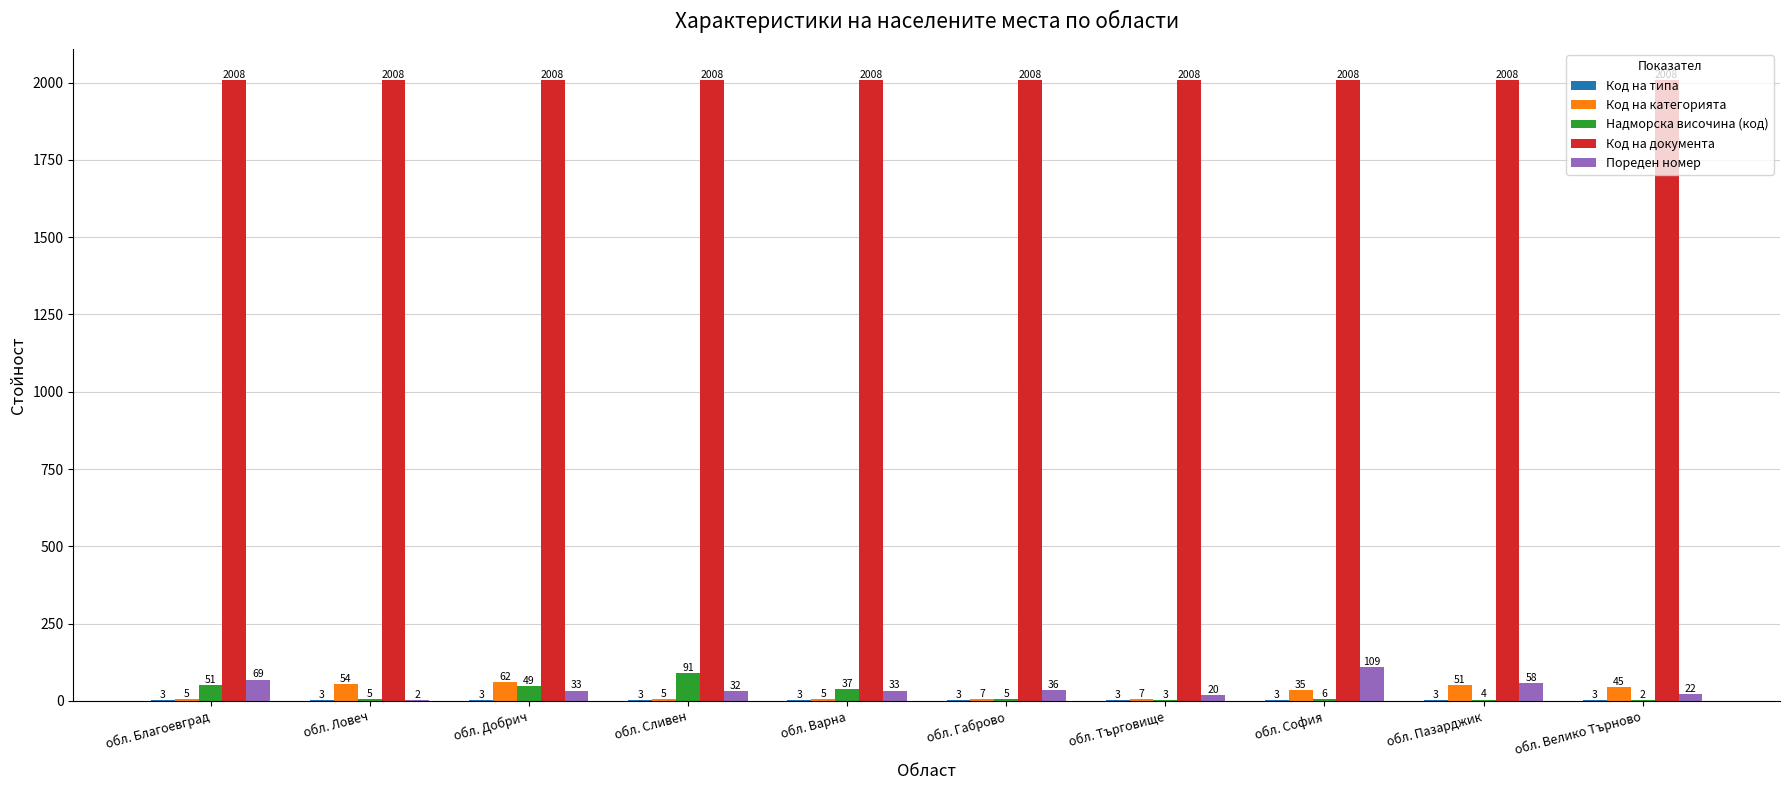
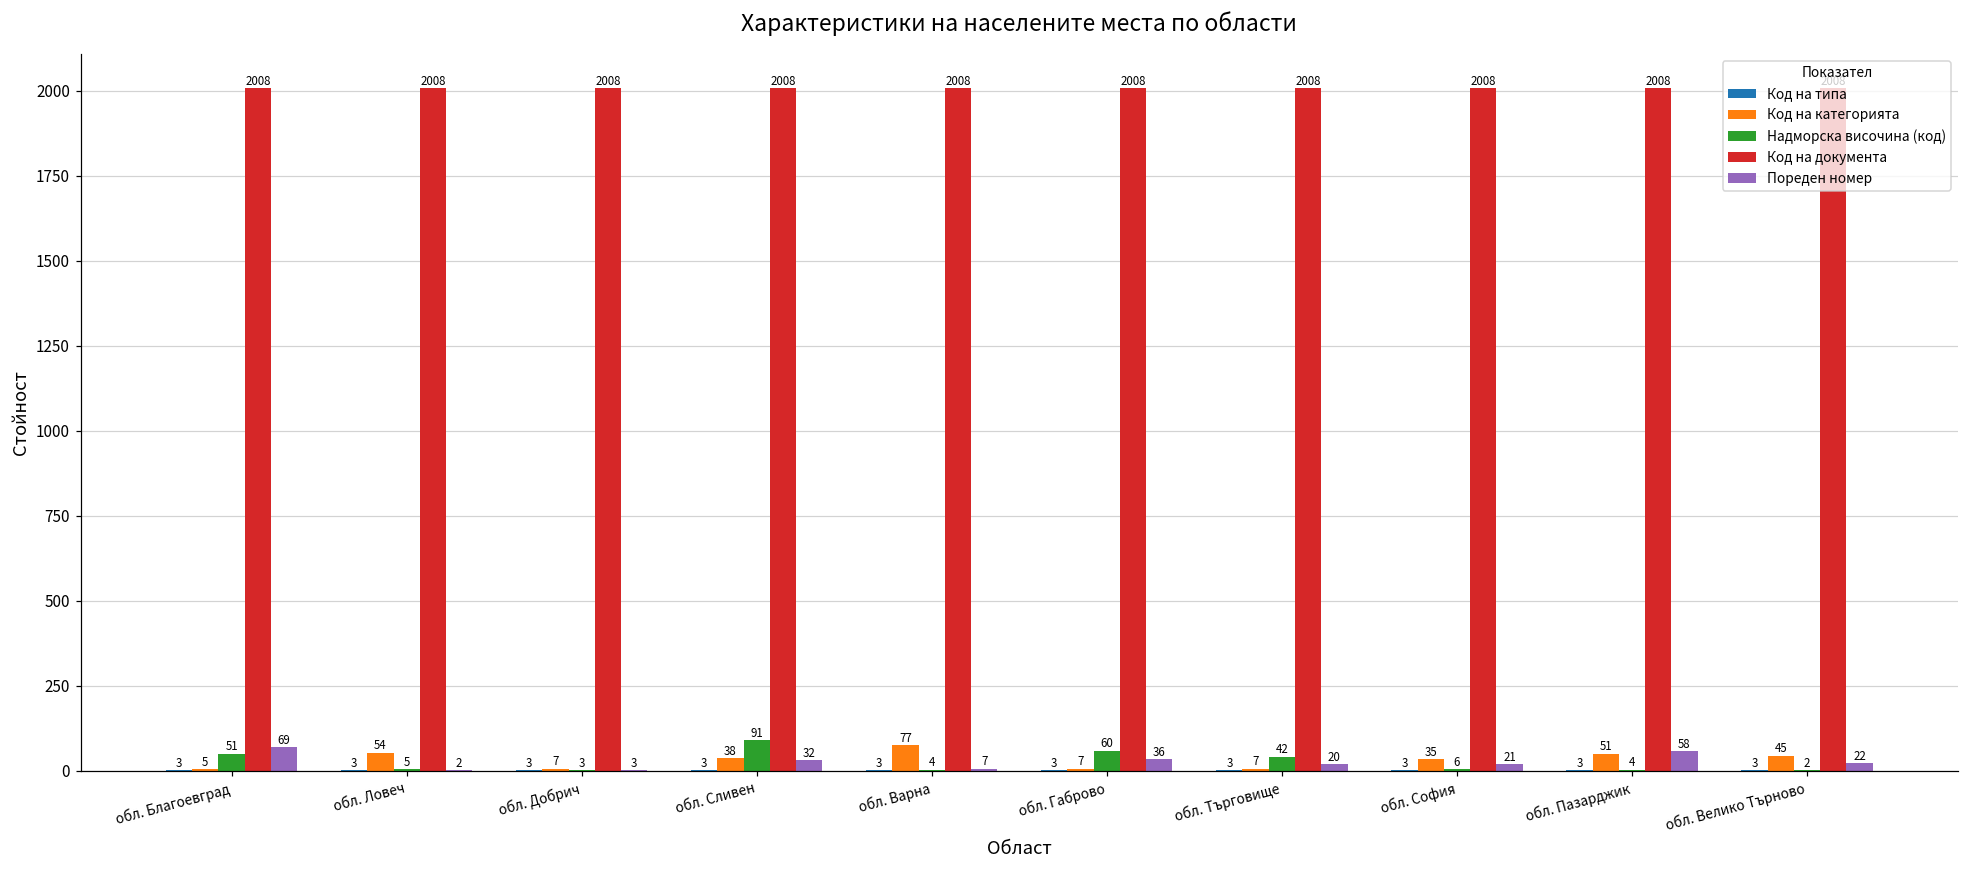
Код на категорията, обл. Добрич: 62 -> 7
Надморска височина (код), обл. Добрич: 49 -> 3
Пореден номер, обл. Добрич: 33 -> 3
Код на категорията, обл. Сливен: 5 -> 38
Код на категорията, обл. Варна: 5 -> 77
Надморска височина (код), обл. Варна: 37 -> 4
Пореден номер, обл. Варна: 33 -> 7
Надморска височина (код), обл. Габрово: 5 -> 60
Надморска височина (код), обл. Търговище: 3 -> 42
Пореден номер, обл. София: 109 -> 21
